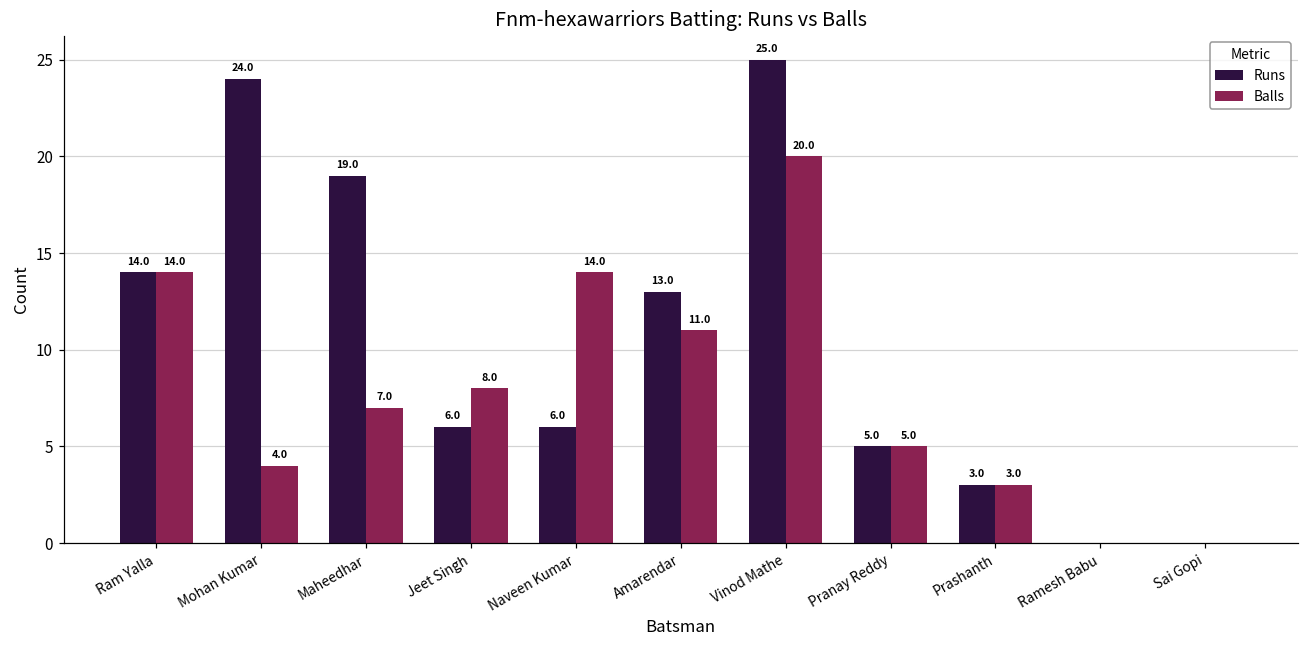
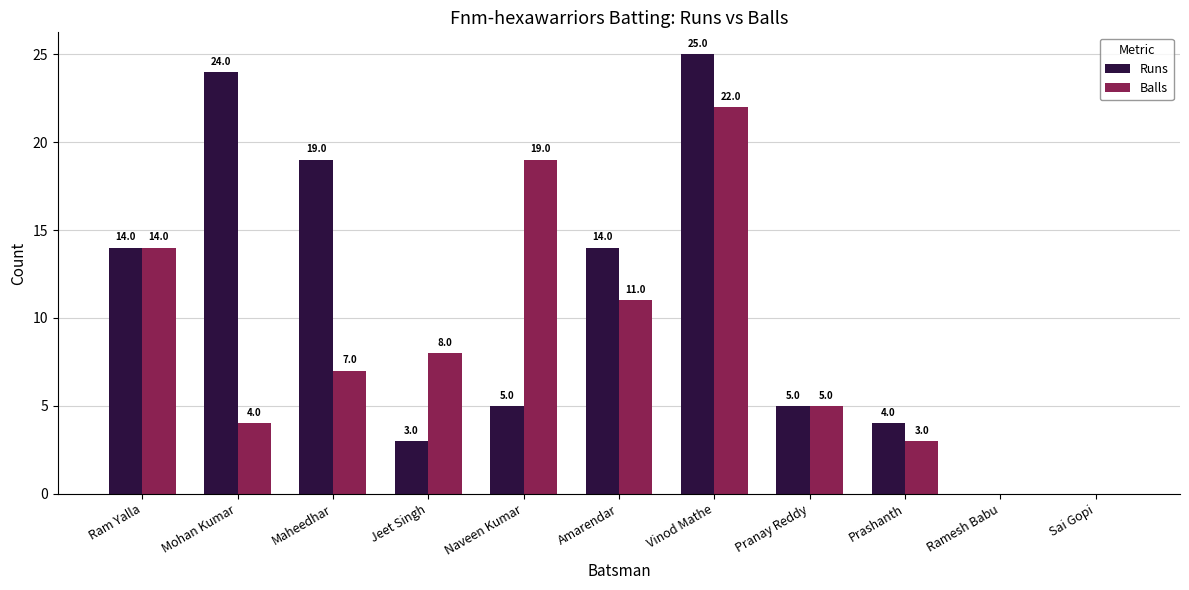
Runs, Jeet Singh: 6.0 -> 3.0
Runs, Naveen Kumar: 6.0 -> 5.0
Balls, Naveen Kumar: 14.0 -> 19.0
Runs, Amarendar: 13.0 -> 14.0
Balls, Vinod Mathe: 20.0 -> 22.0
Runs, Prashanth: 3.0 -> 4.0
